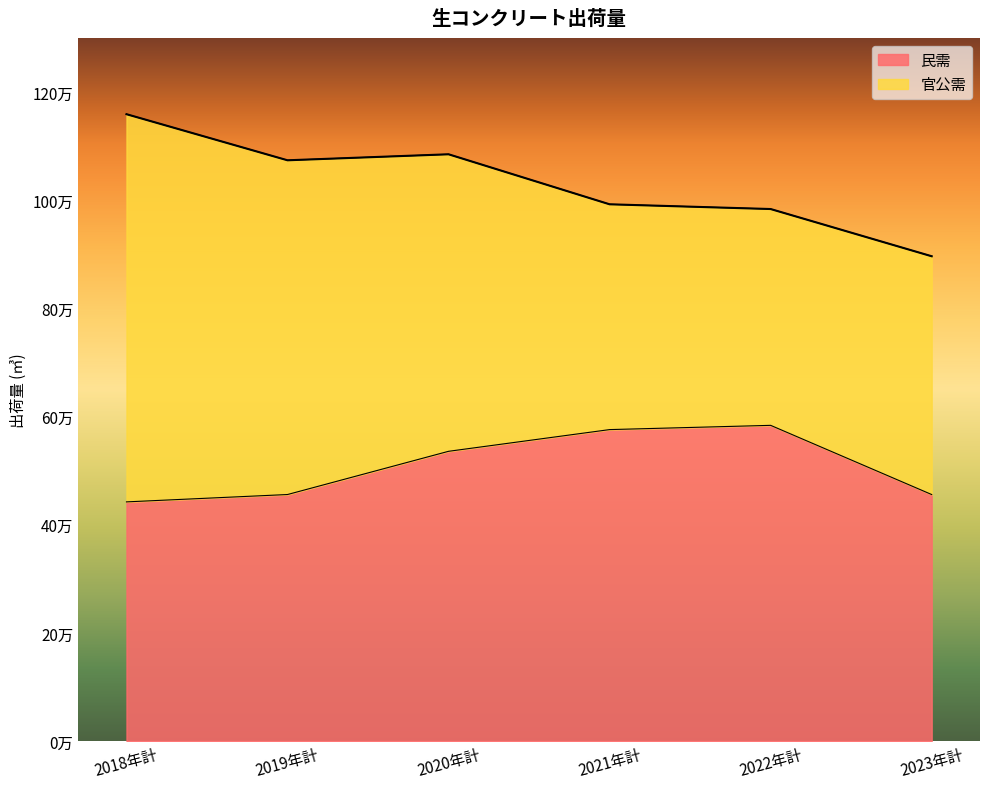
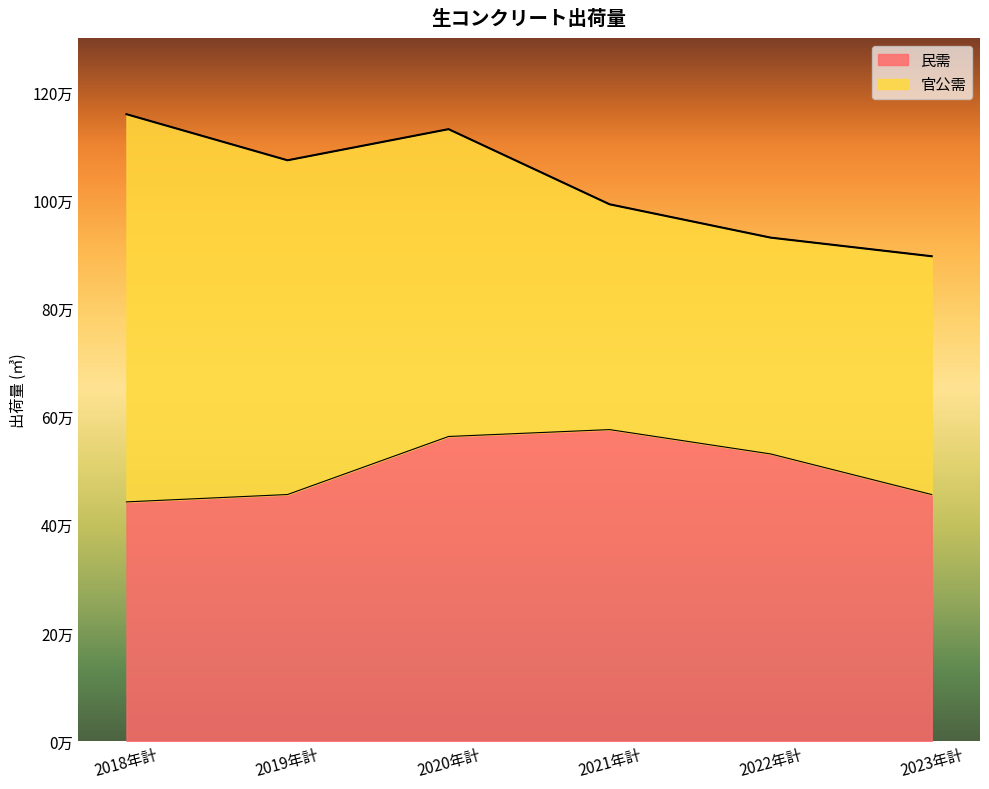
民需, 2020年計: 54万 -> 56万
官公需, 2020年計: 55万 -> 57万
民需, 2022年計: 58万 -> 53万
